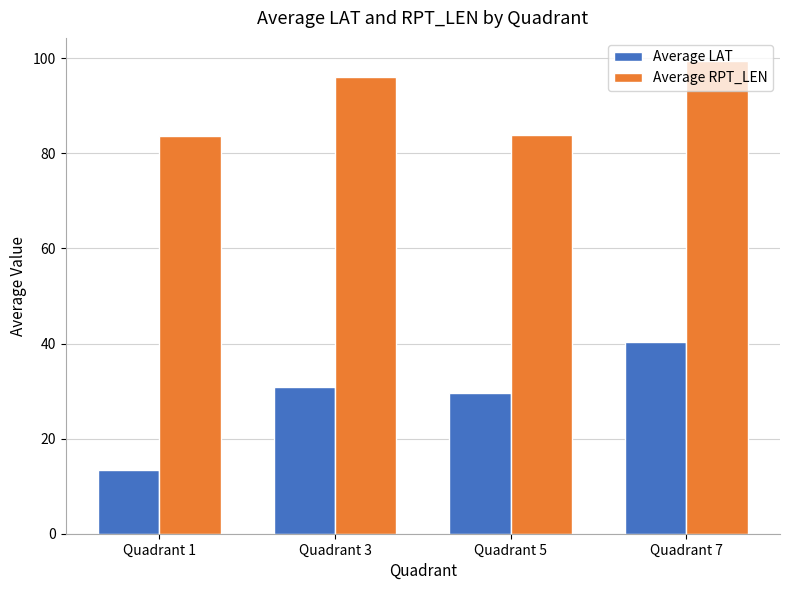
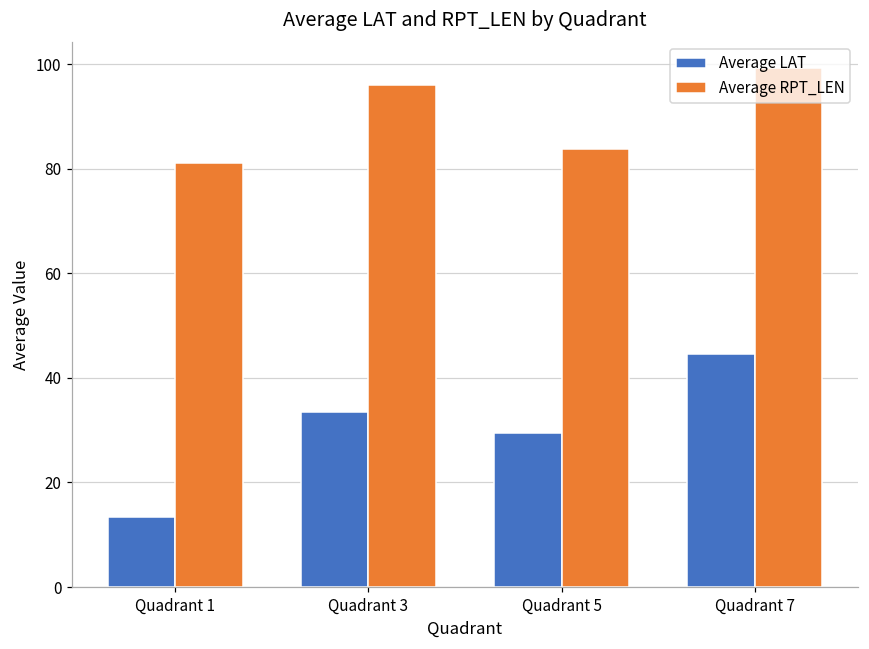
Average RPT_LEN, Quadrant 1: 84 -> 81
Average LAT, Quadrant 3: 31 -> 33
Average LAT, Quadrant 7: 40 -> 45
